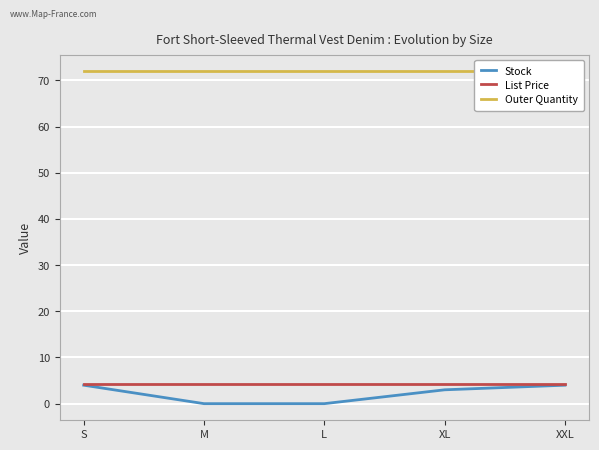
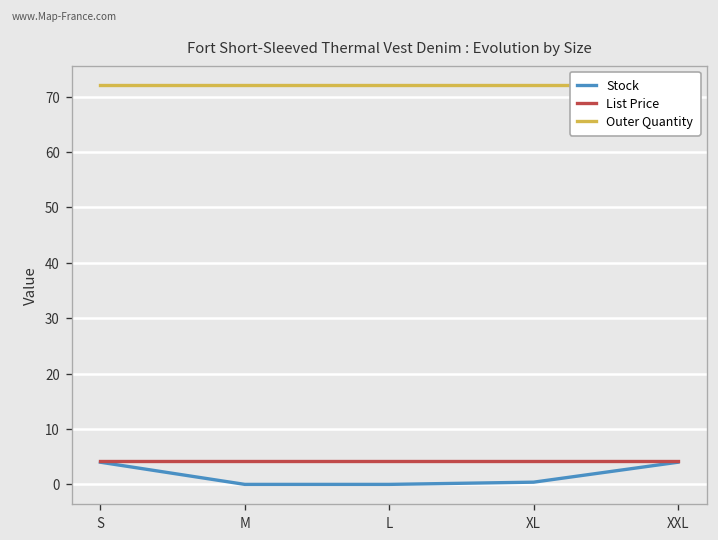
Stock, XL: 3 -> 0
